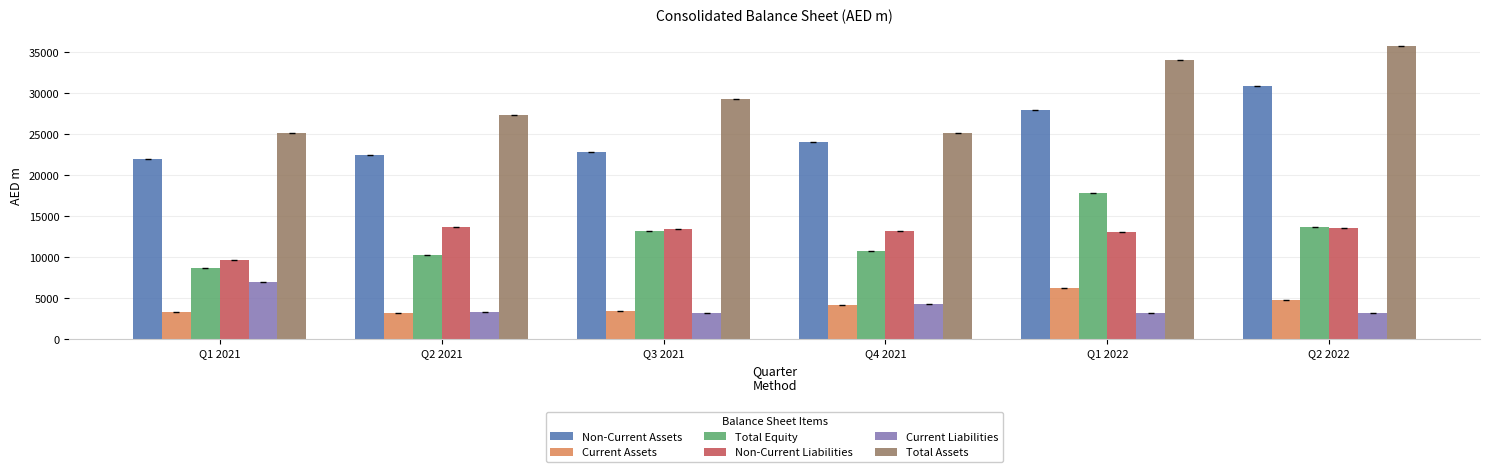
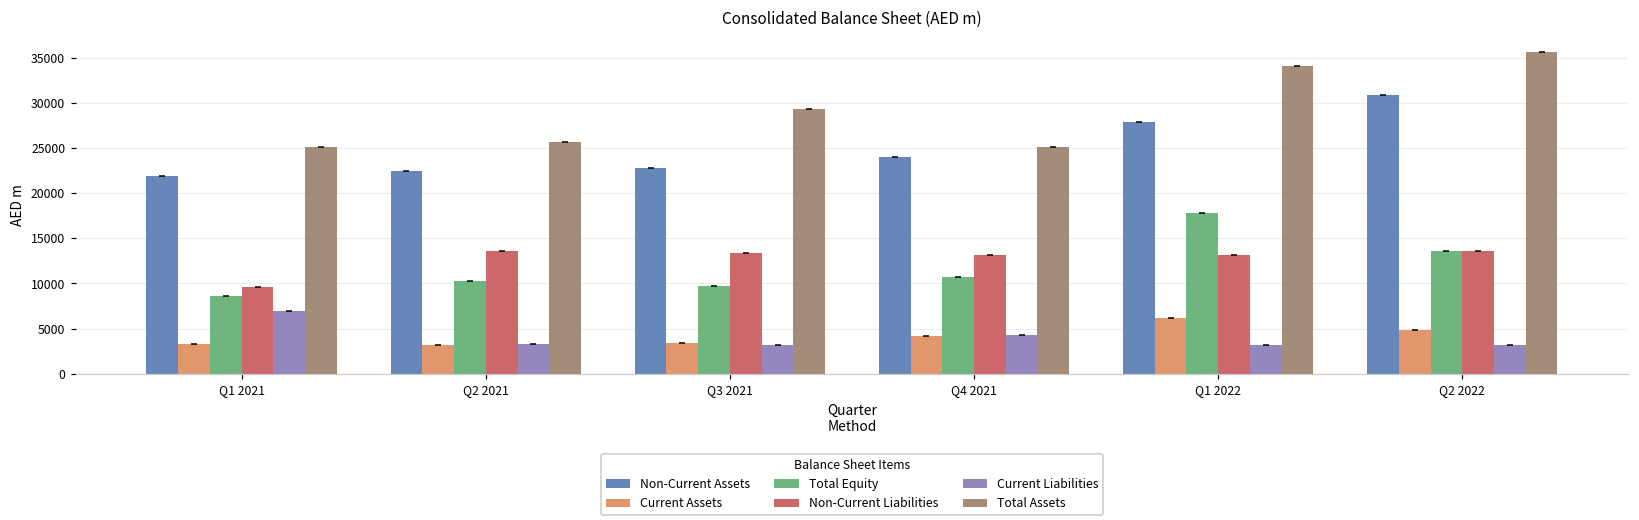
Total Assets, Q2 2021: 27000 -> 26000
Total Equity, Q3 2021: 13000 -> 10000
